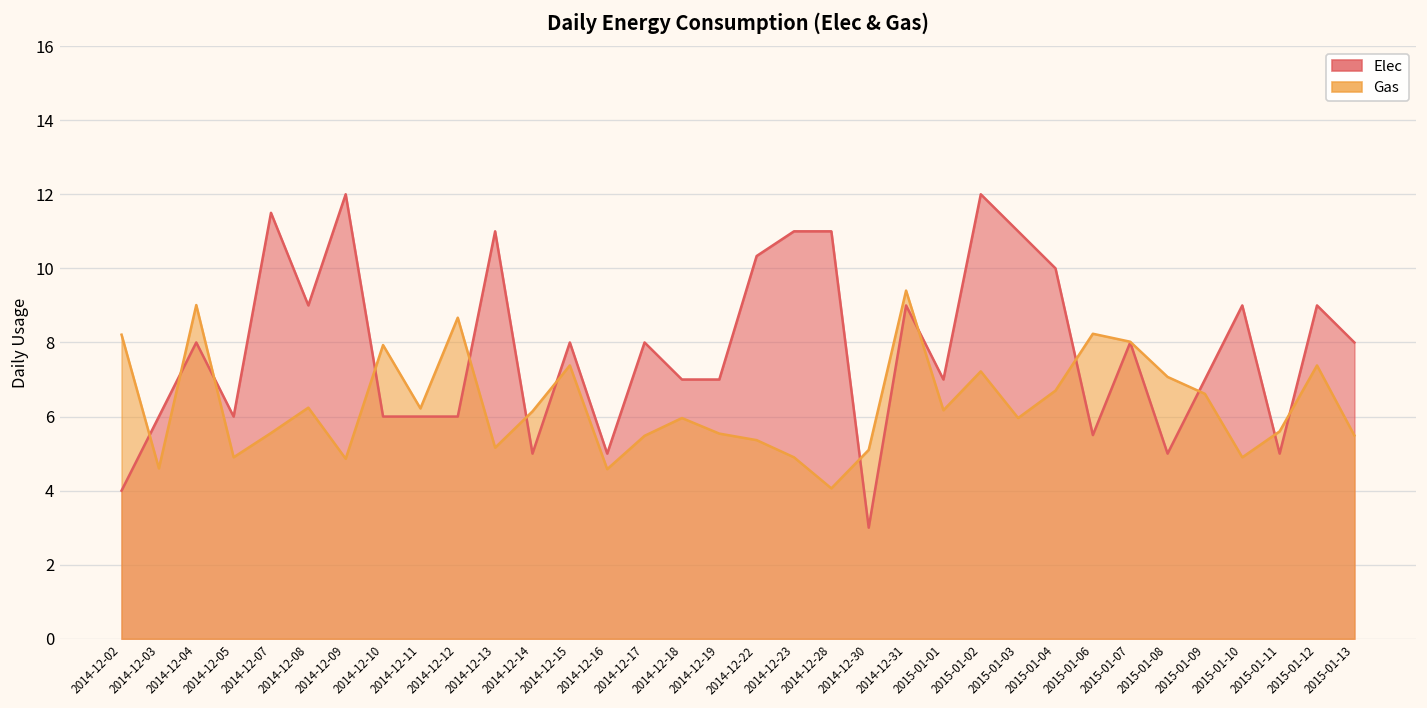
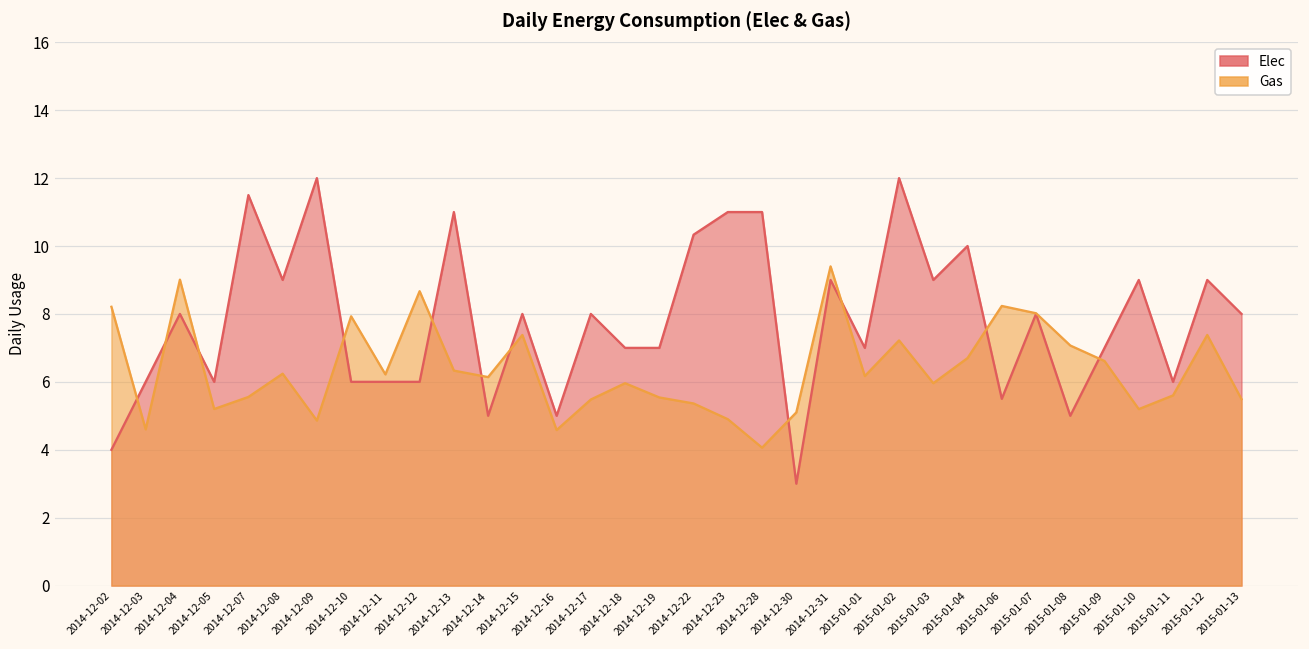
Gas, 2014-12-05: 4.9 -> 5.2
Gas, 2014-12-13: 5.2 -> 6.3
Elec, 2015-01-03: 11 -> 9
Gas, 2015-01-10: 4.9 -> 5.2
Elec, 2015-01-11: 5 -> 6
